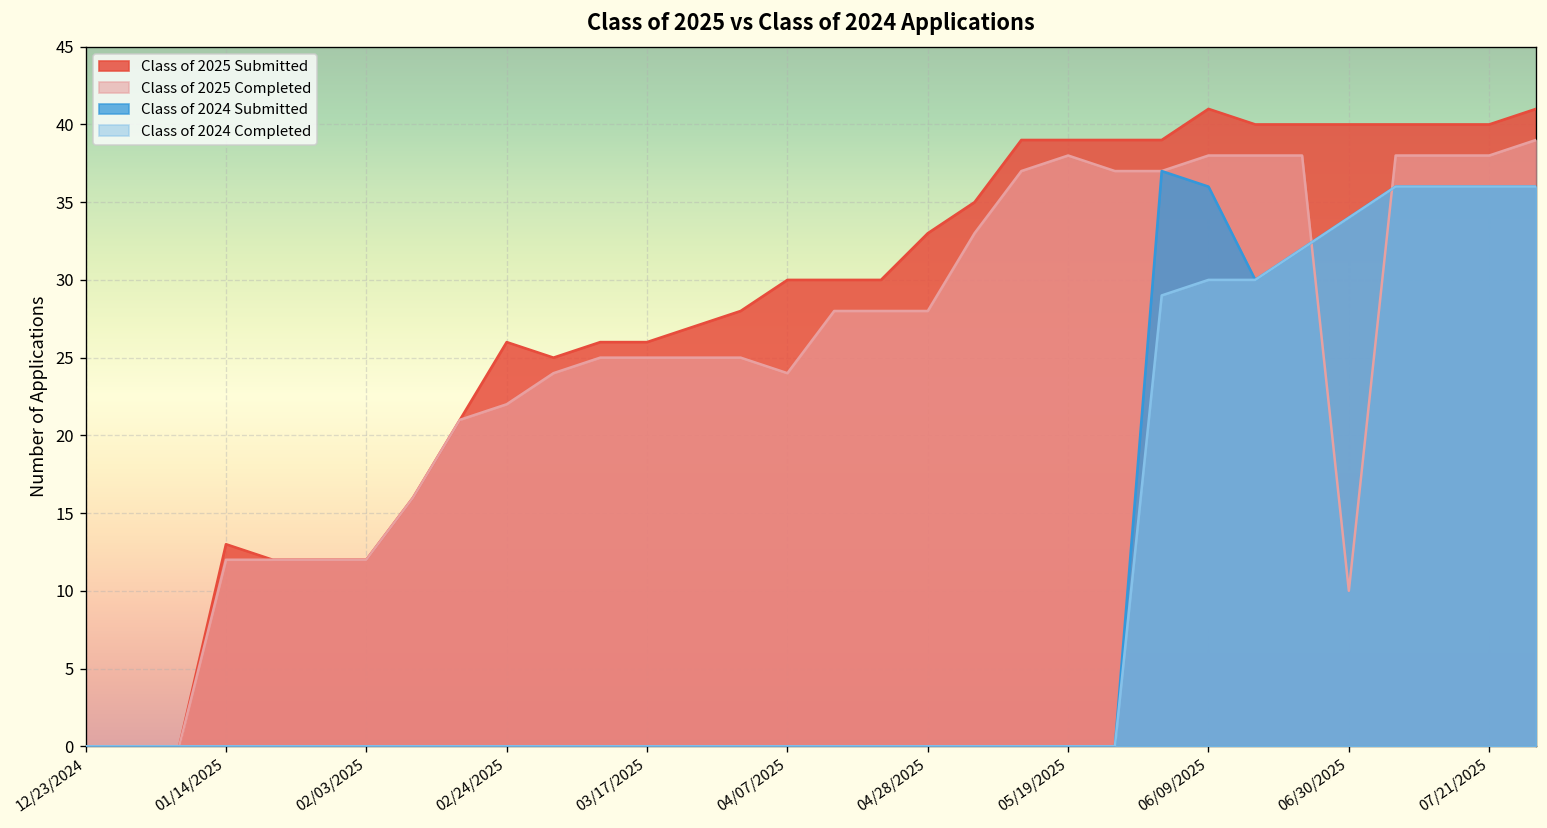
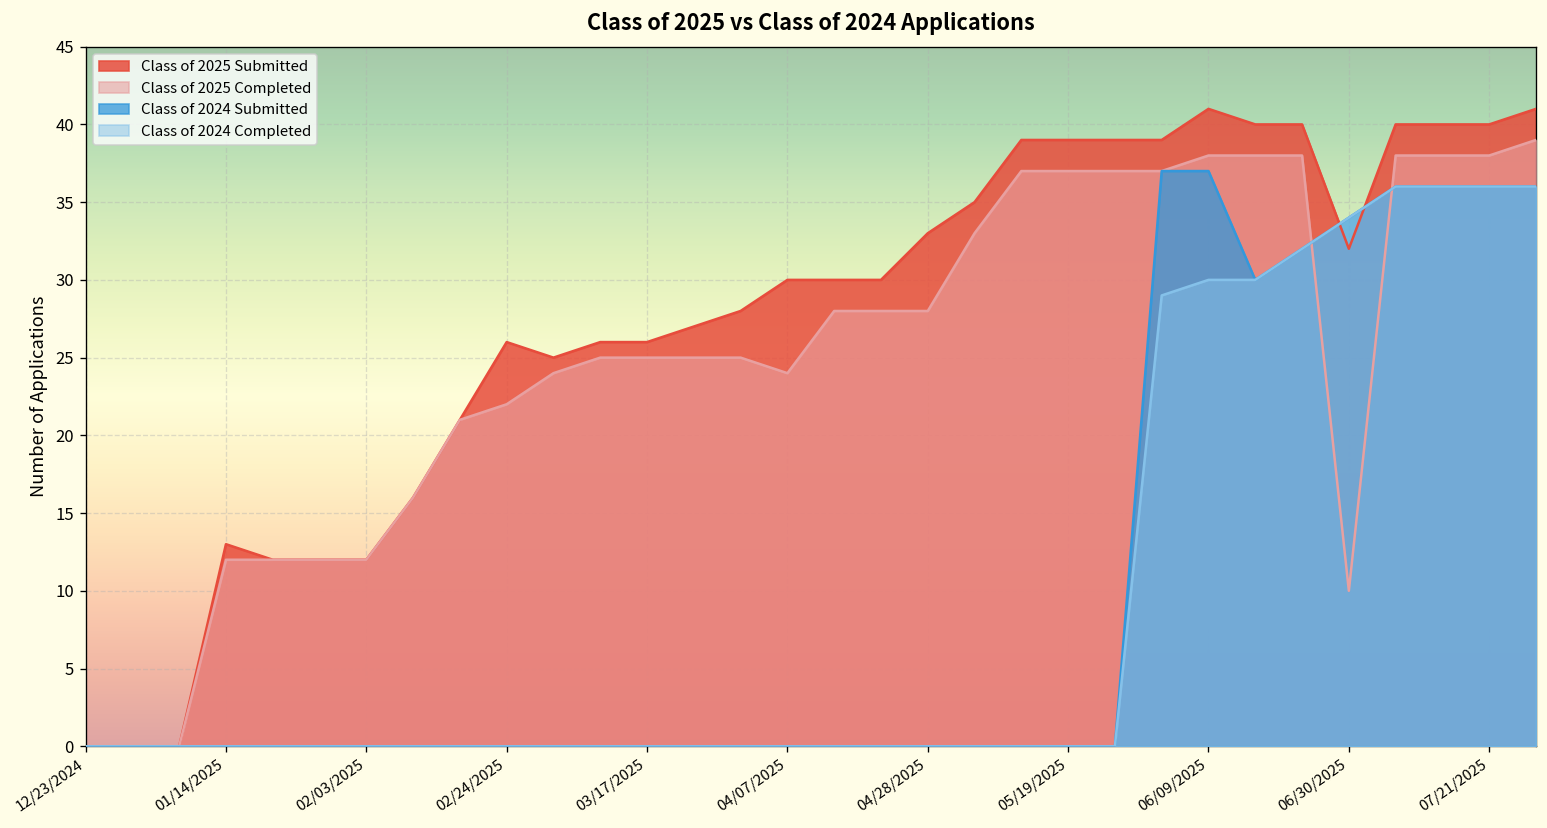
Class of 2025 Completed, 05/19/2025: 38 -> 37
Class of 2024 Submitted, 06/09/2025: 36 -> 37
Class of 2025 Submitted, 06/30/2025: 40 -> 32
